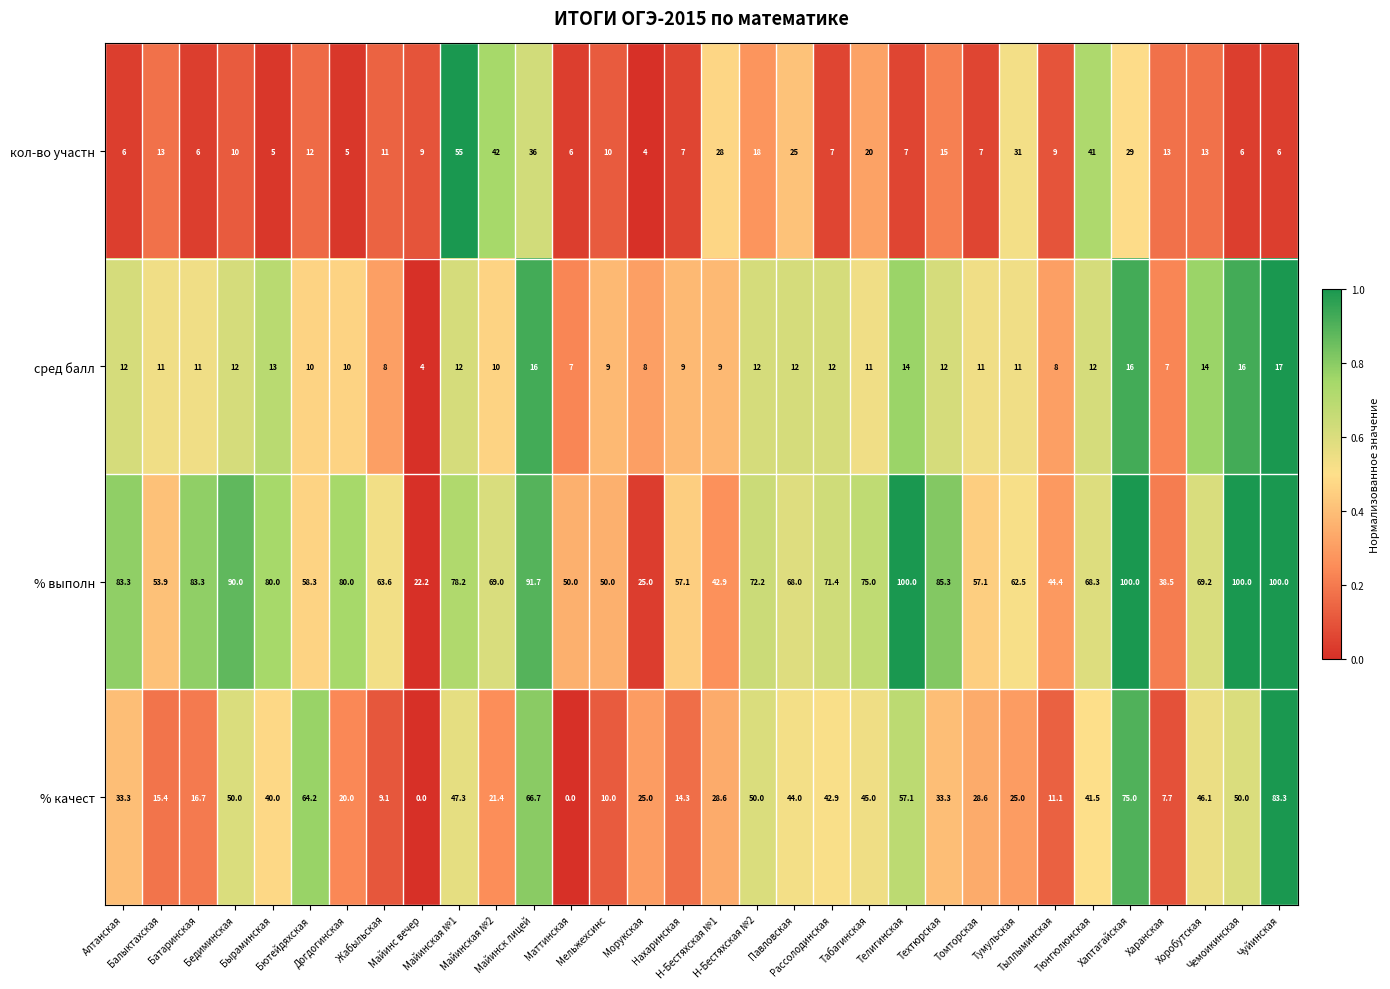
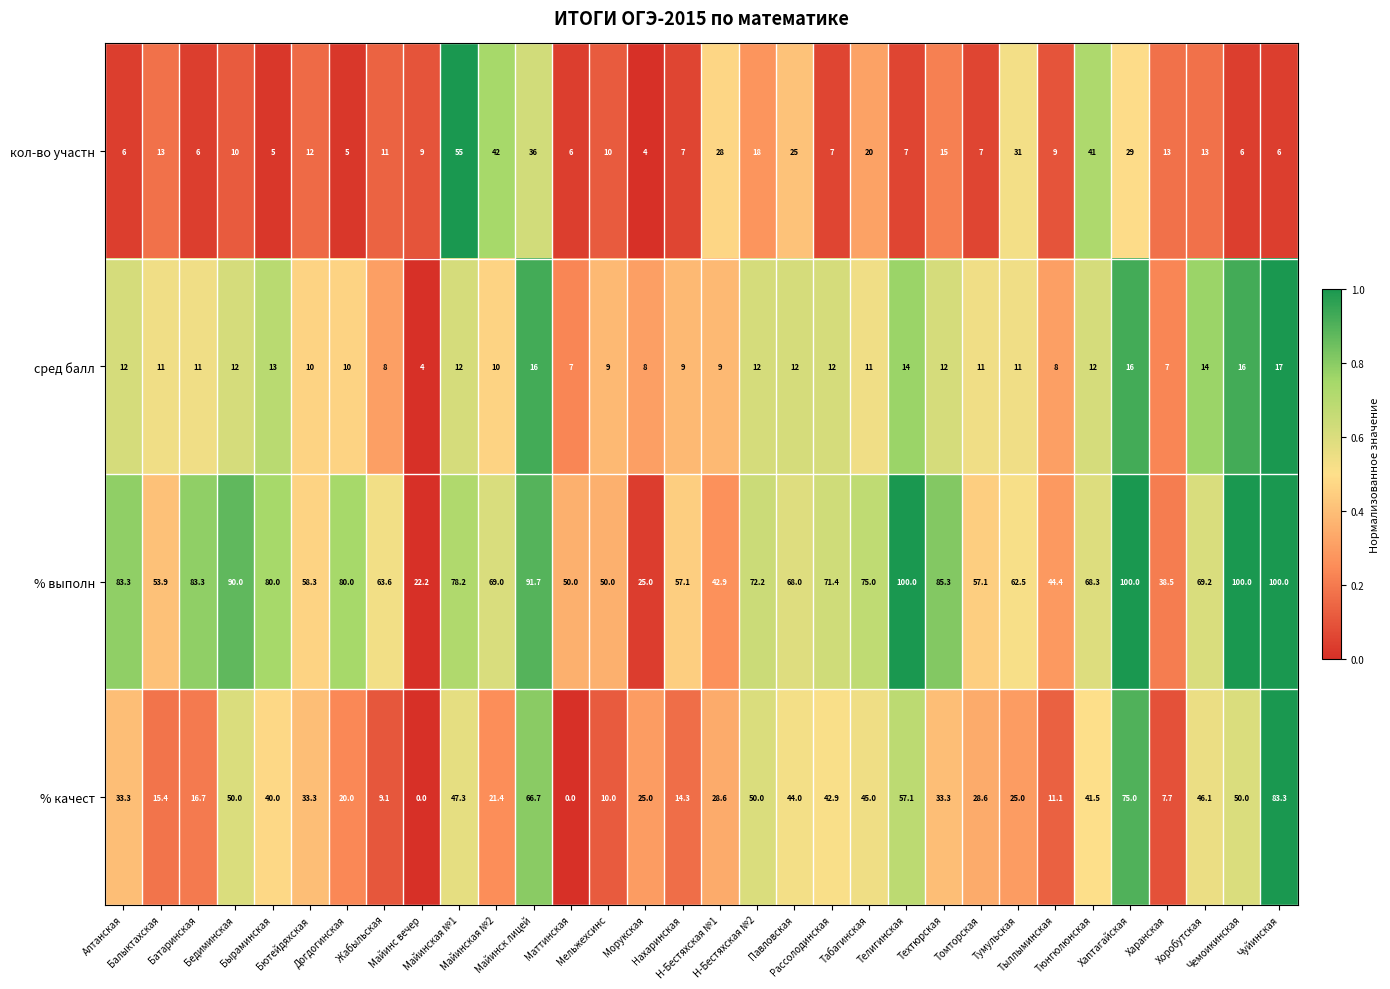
% качест, Бютейдяхская: 64.2 -> 33.3
